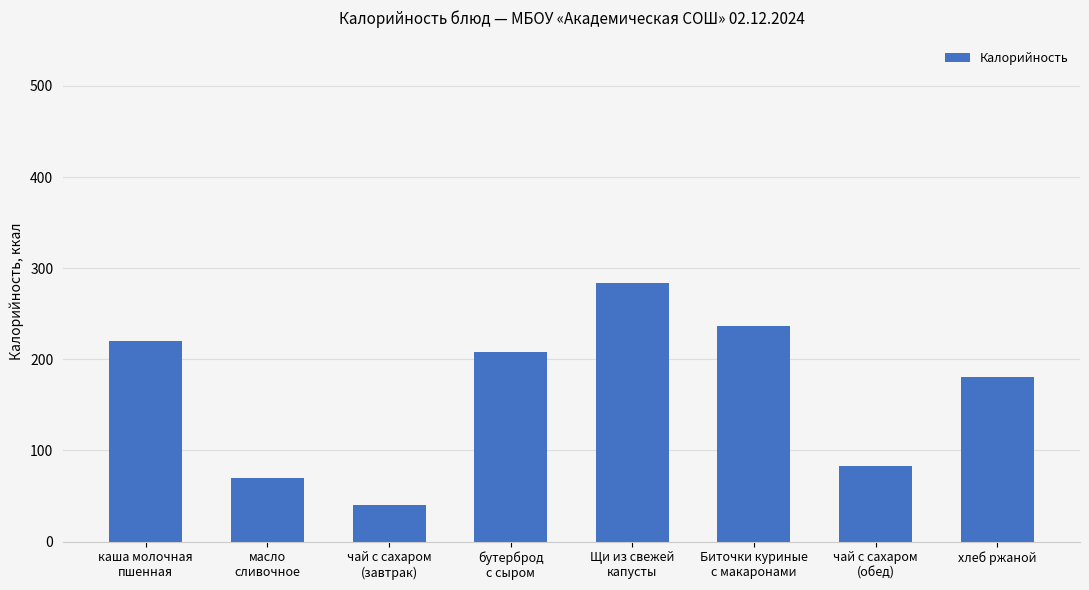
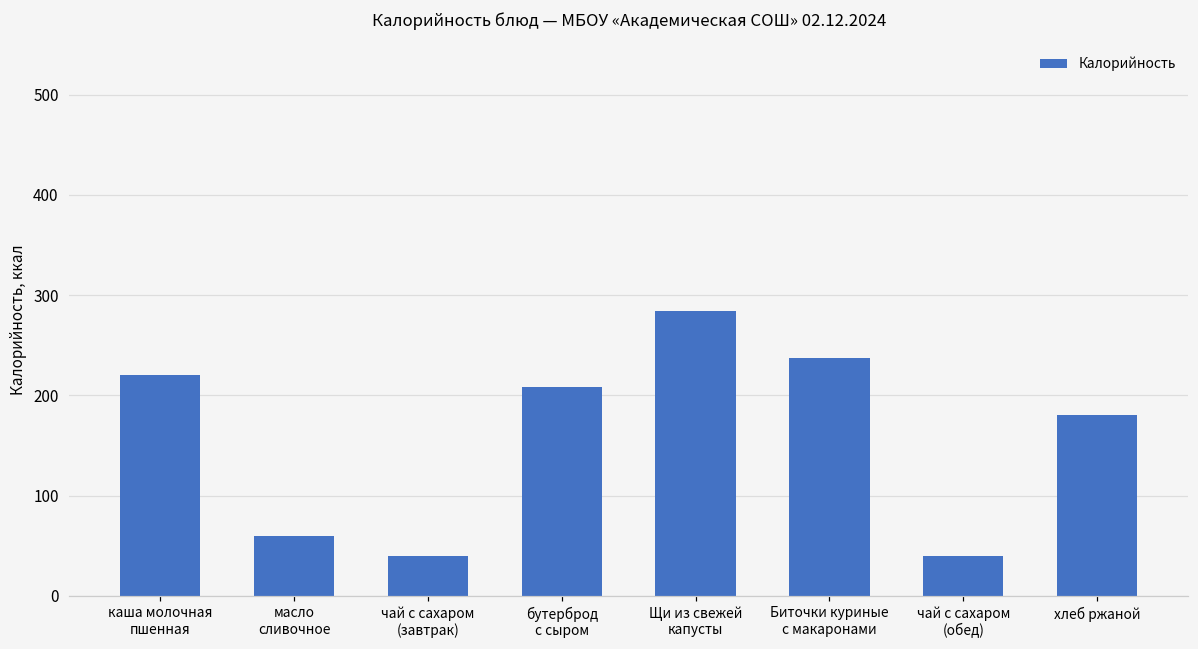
масло сливочное: 70 -> 60
чай с сахаром (обед): 80 -> 40
